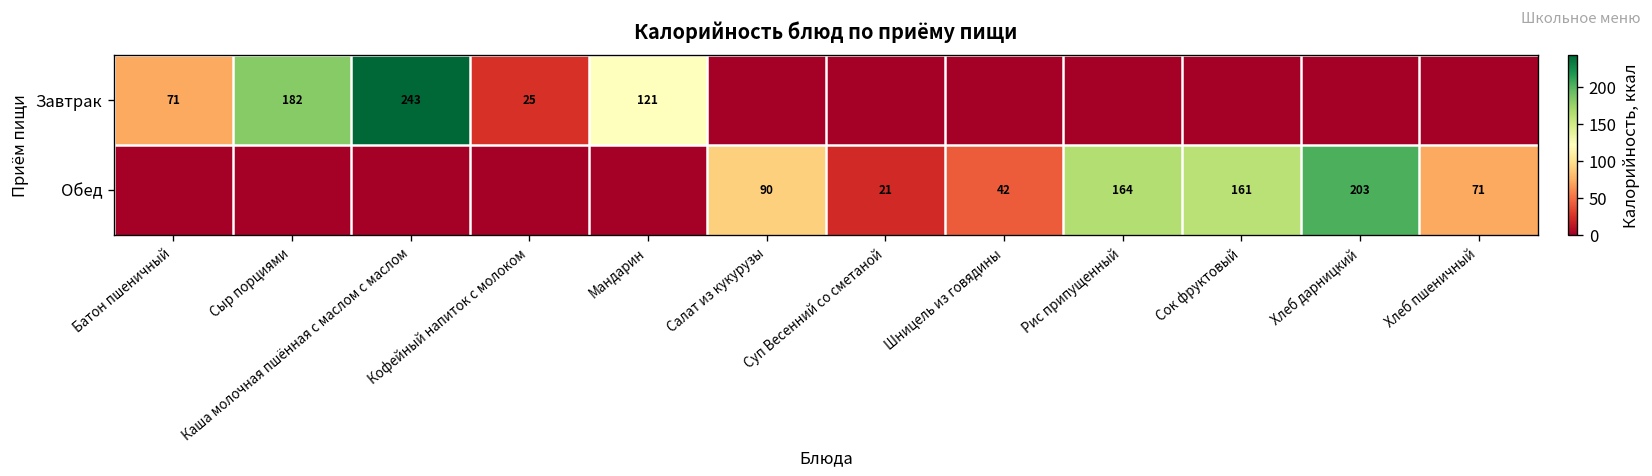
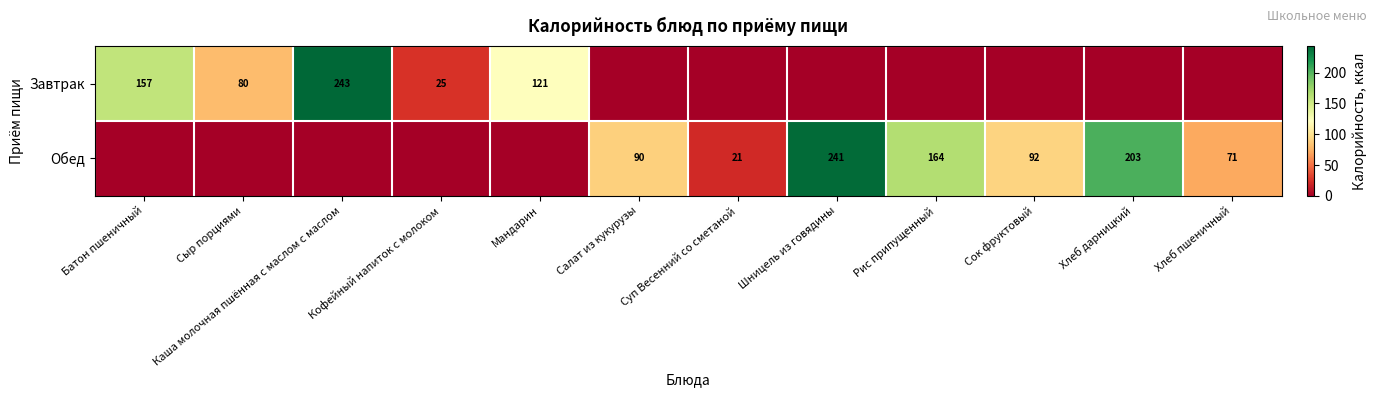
Завтрак, Батон пшеничный: 71 -> 157
Завтрак, Сыр порциями: 182 -> 80
Обед, Шницель из говядины: 42 -> 241
Обед, Сок фруктовый: 161 -> 92
